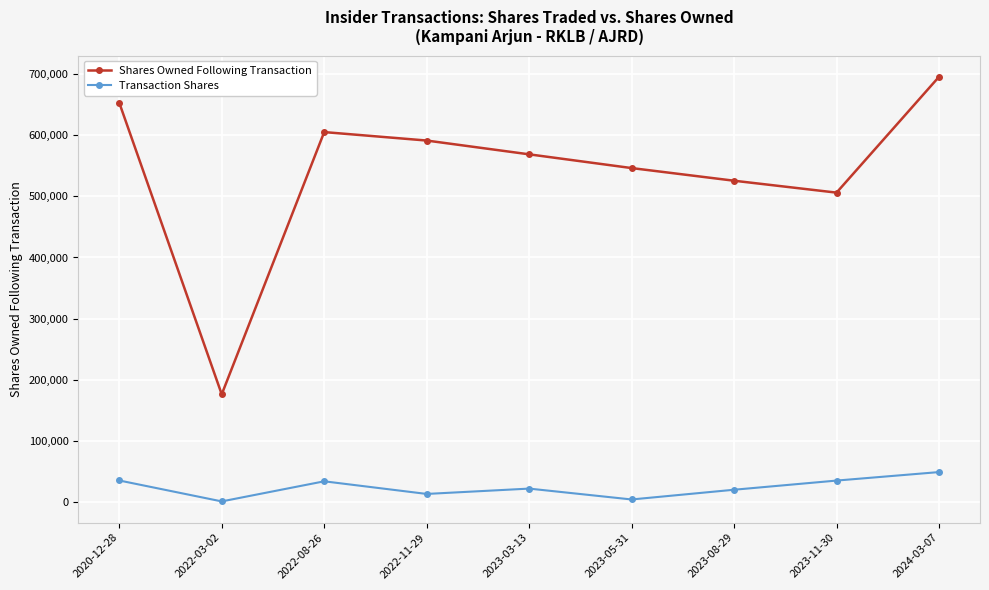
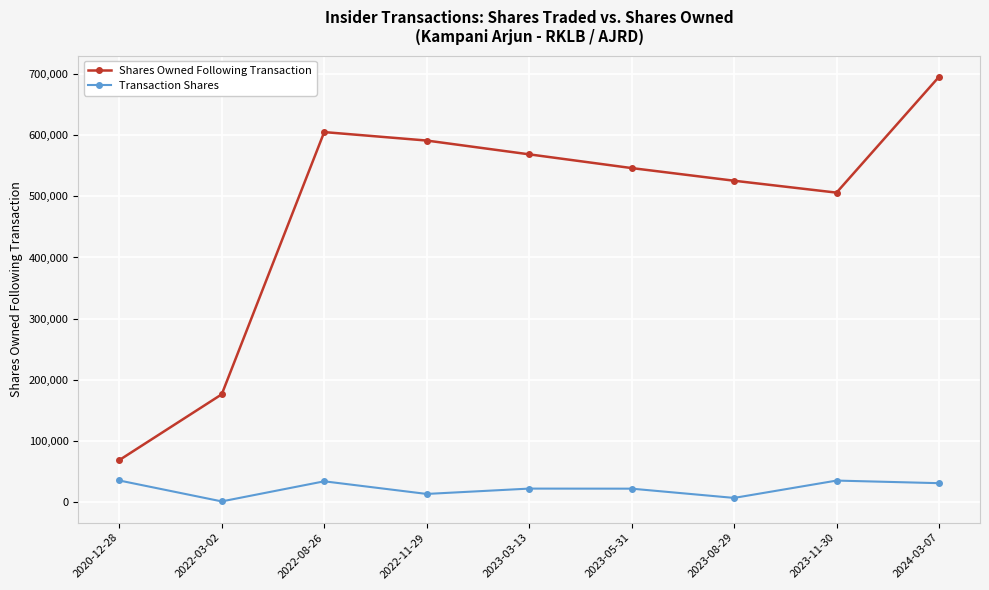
Shares Owned Following Transaction, 2020-12-28: 650,000 -> 70,000
Transaction Shares, 2023-05-31: 0 -> 20,000
Transaction Shares, 2023-08-29: 20,000 -> 10,000
Transaction Shares, 2024-03-07: 50,000 -> 30,000
